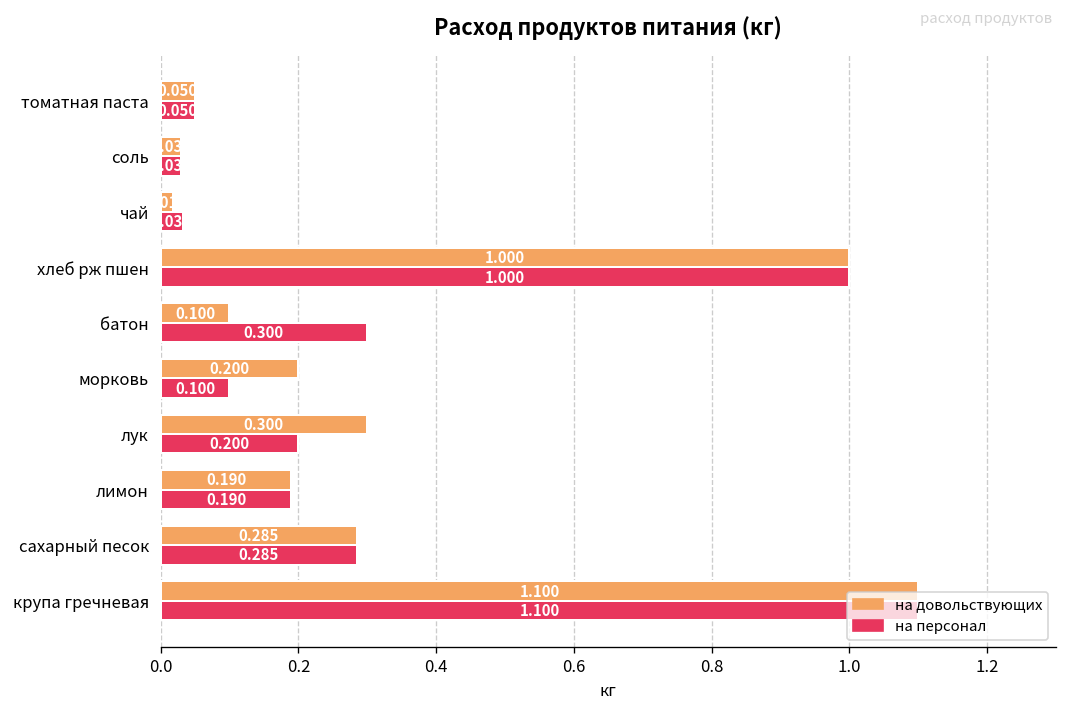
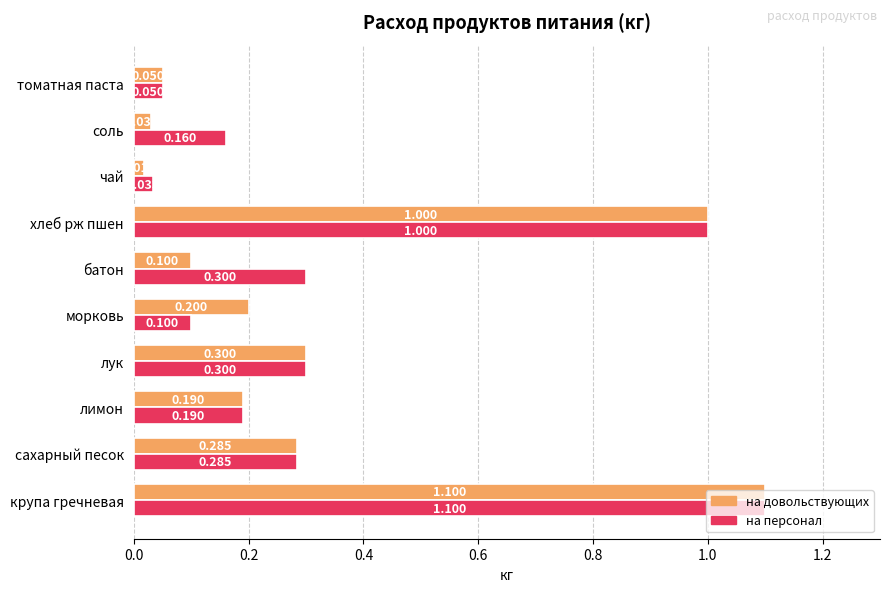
на персонал, соль: 0.03 -> 0.16
на персонал, лук: 0.200 -> 0.300
